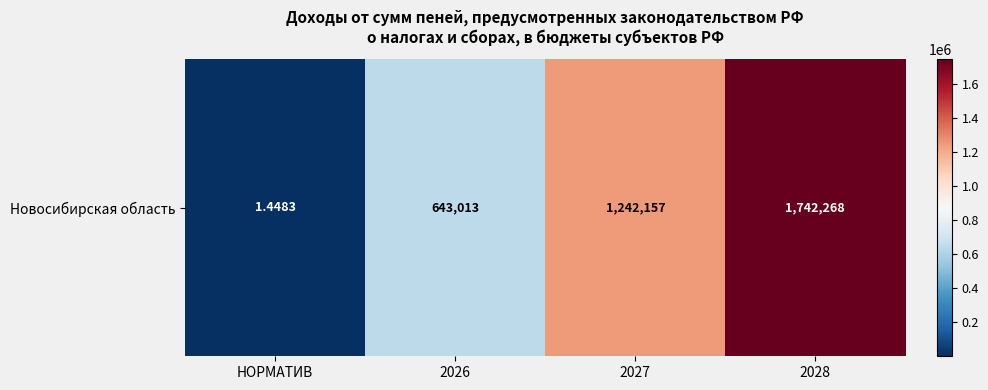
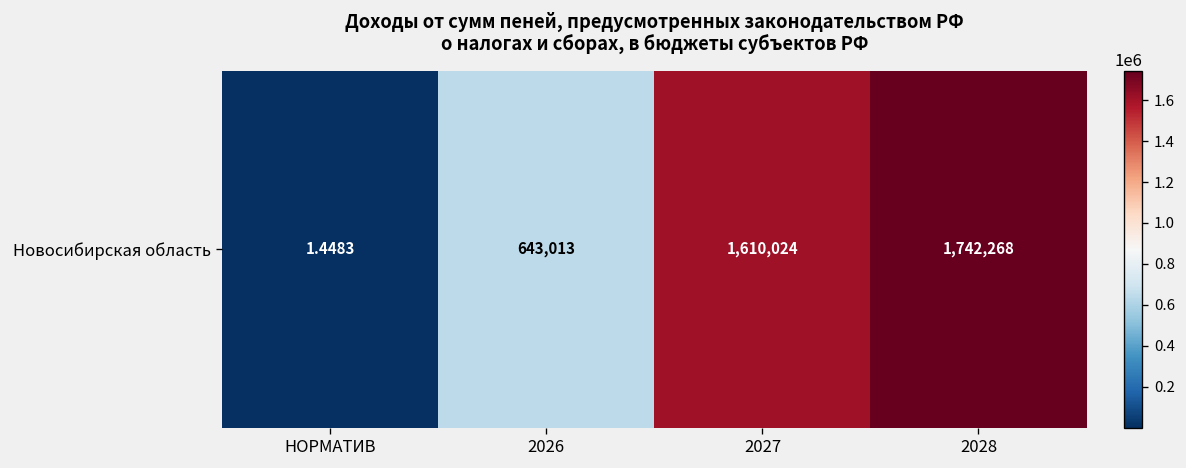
Новосибирская область, 2027: 1,242,157 -> 1,610,024
